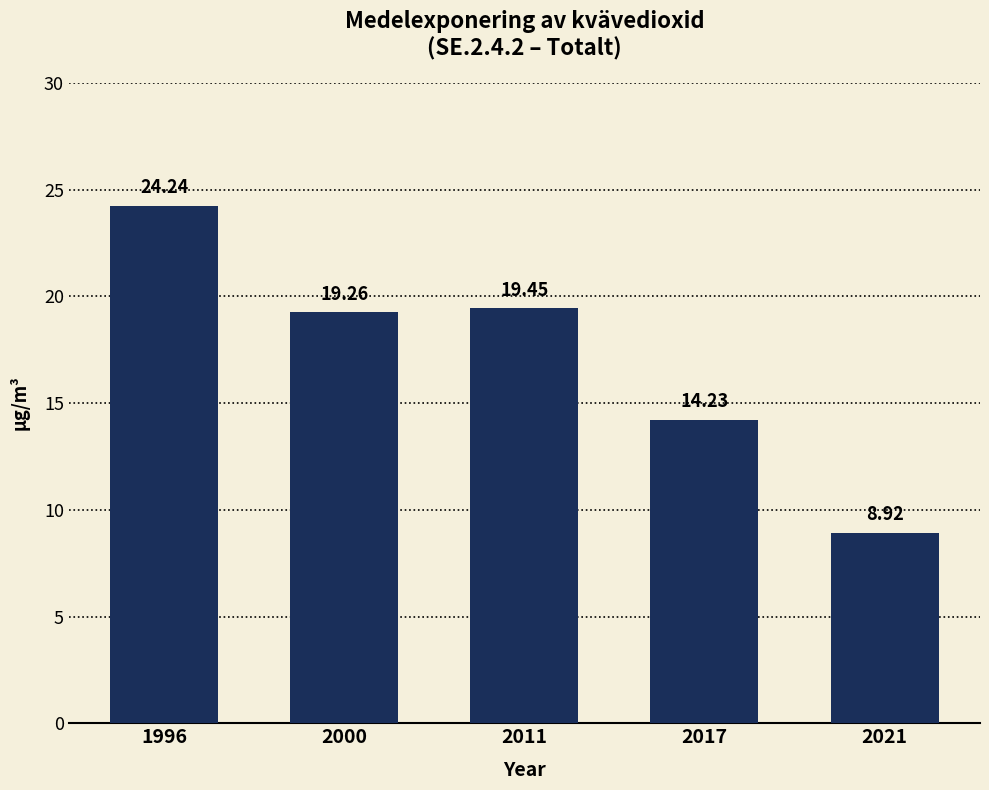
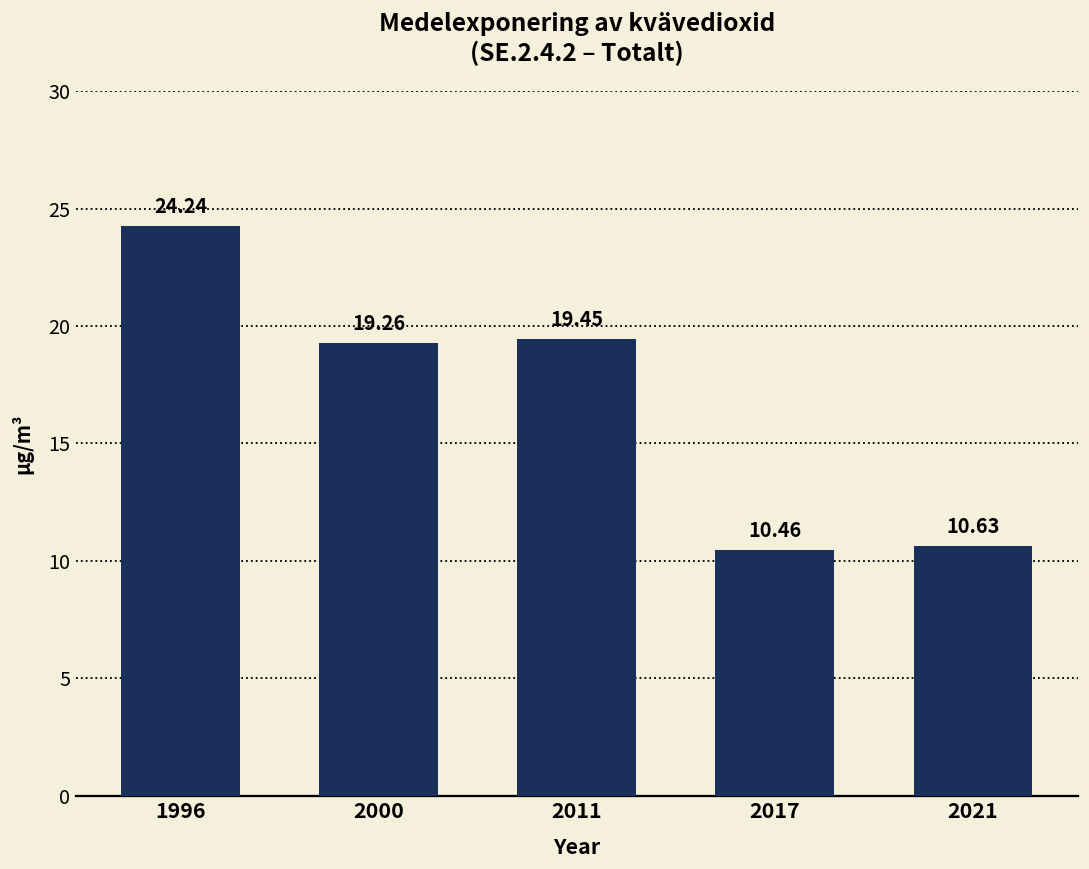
2017: 14.23 -> 10.46
2021: 8.92 -> 10.63
